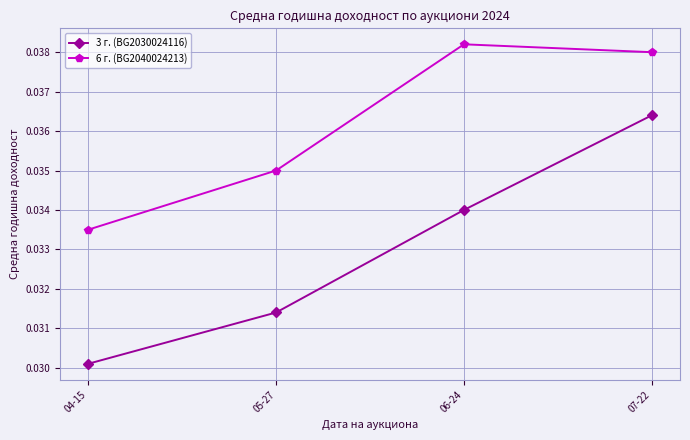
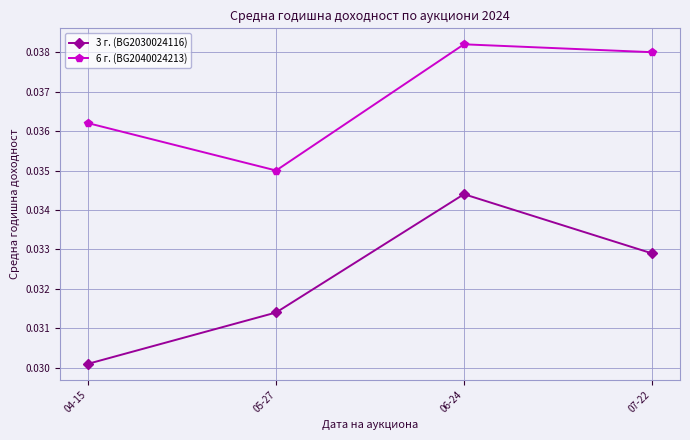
6 г. (BG2040024213), 04-15: 0.0335 -> 0.0362
3 г. (BG2030024116), 06-24: 0.0340 -> 0.0344
3 г. (BG2030024116), 07-22: 0.0364 -> 0.0329
